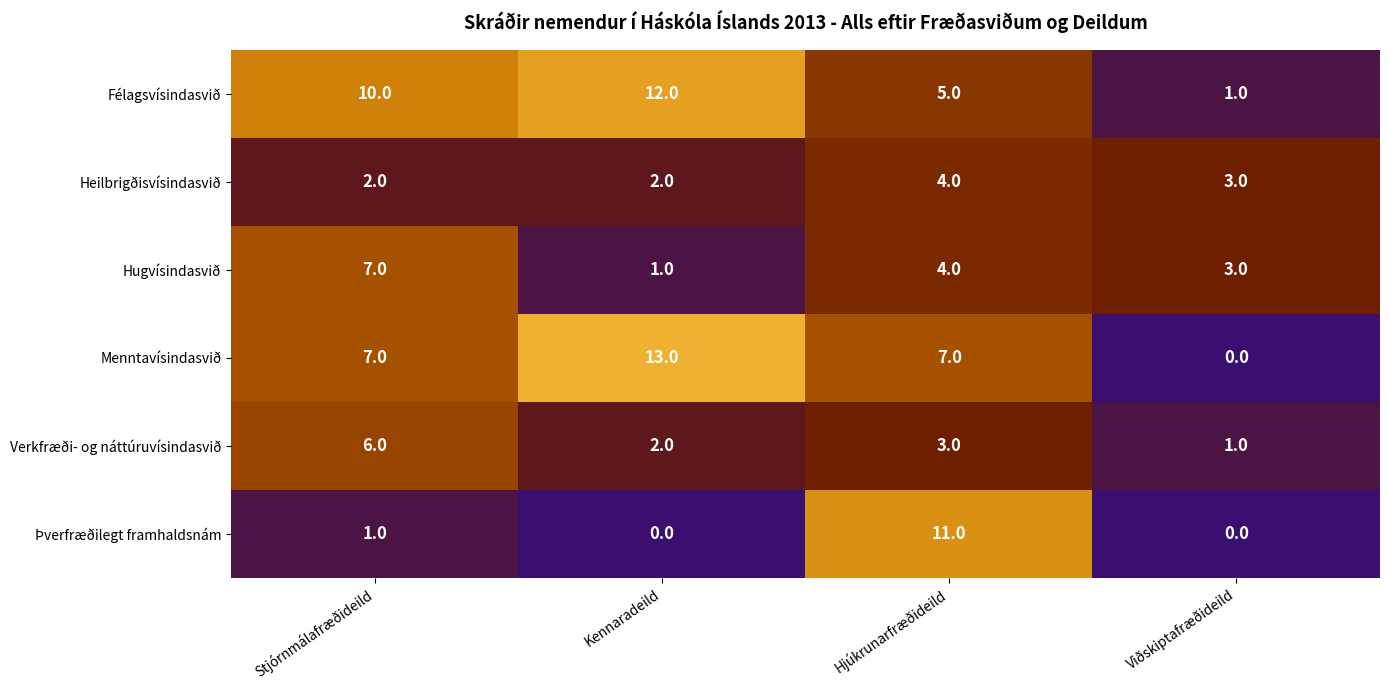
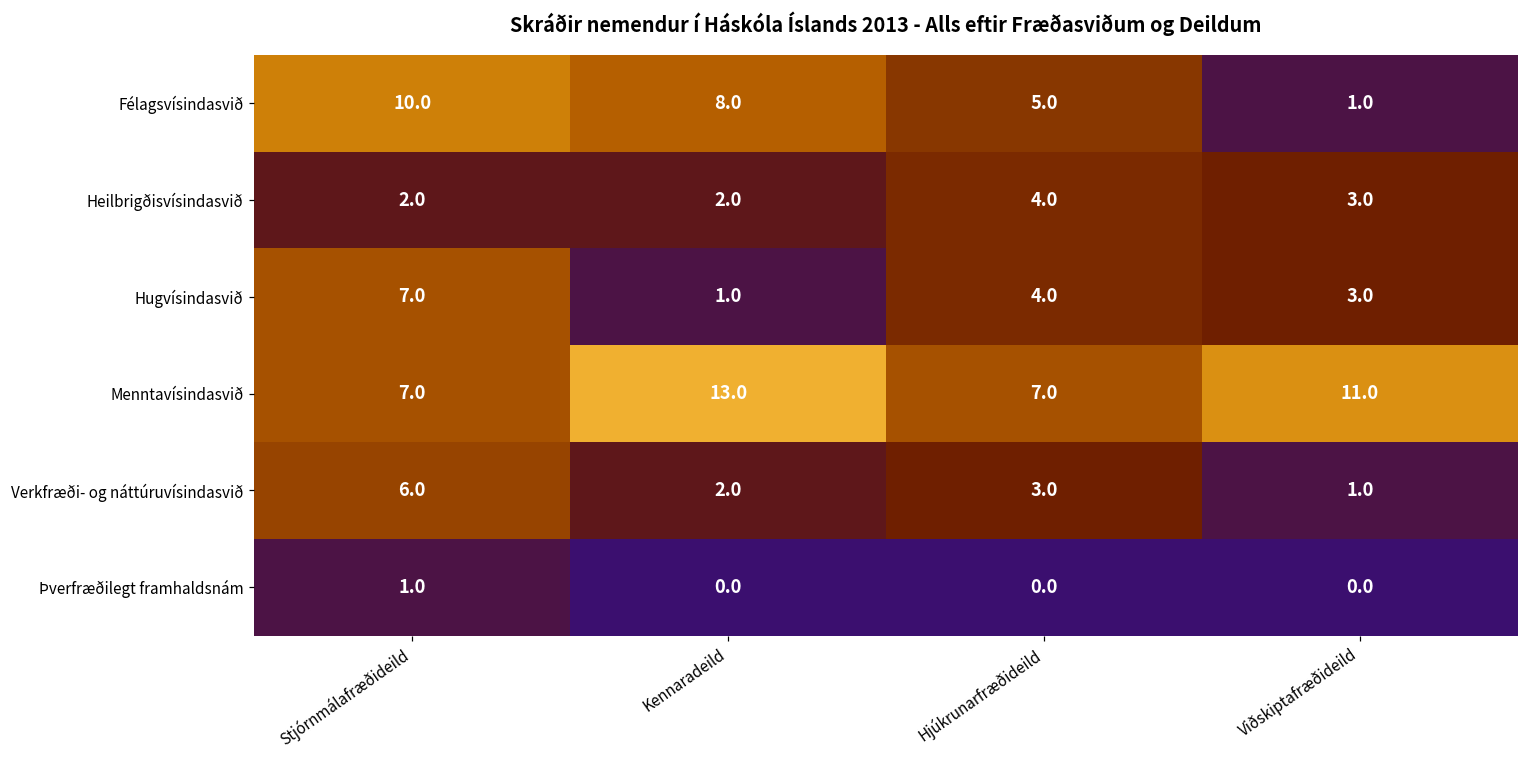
Félagsvísindasvið, Kennaradeild: 12.0 -> 8.0
Menntavísindasvið, Viðskiptafræðideild: 0.0 -> 11.0
Þverfræðilegt framhaldsnám, Hjúkrunarfræðideild: 11.0 -> 0.0
